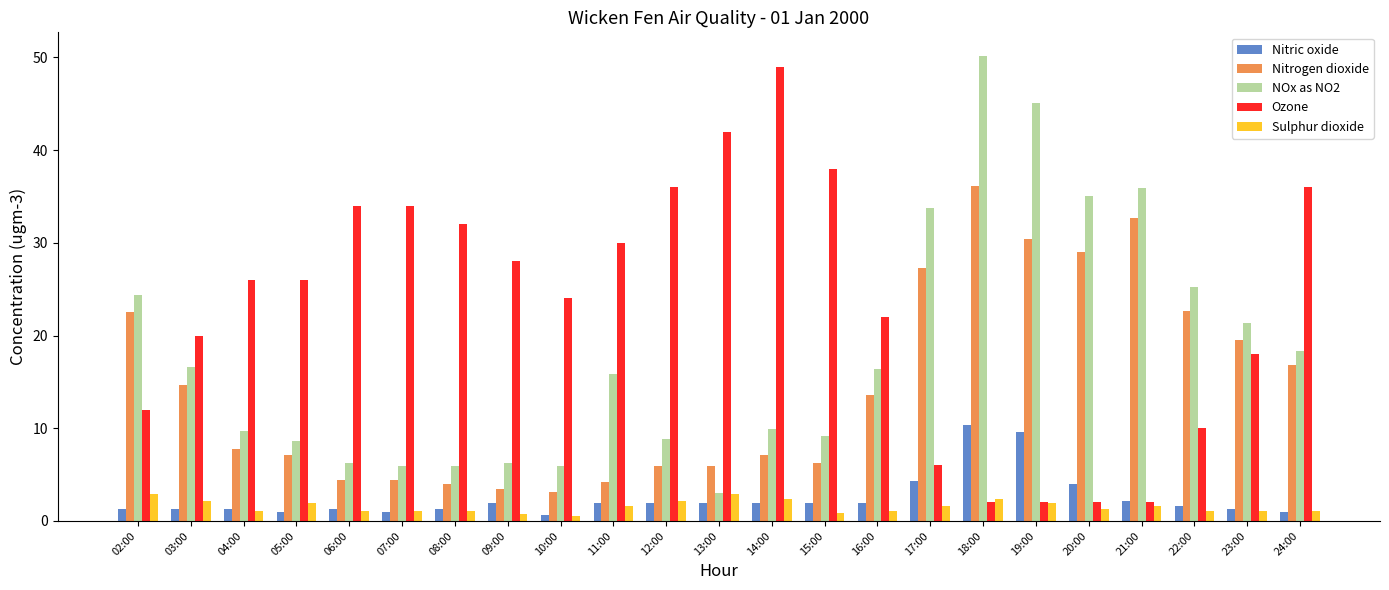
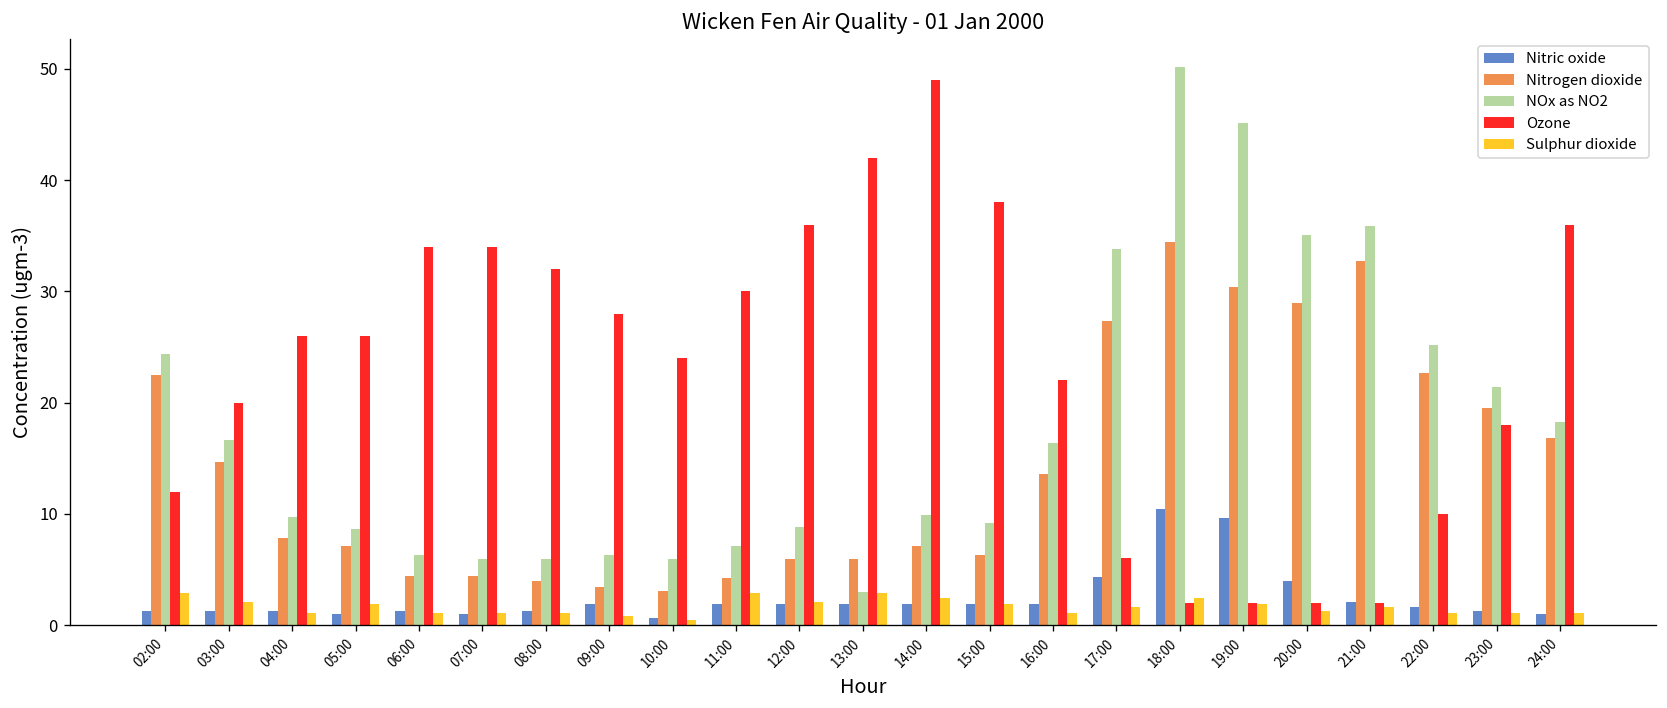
NOx as NO2, 11:00: 16 -> 7
Sulphur dioxide, 11:00: 2 -> 3
Sulphur dioxide, 15:00: 1 -> 2
Nitrogen dioxide, 18:00: 36 -> 34
